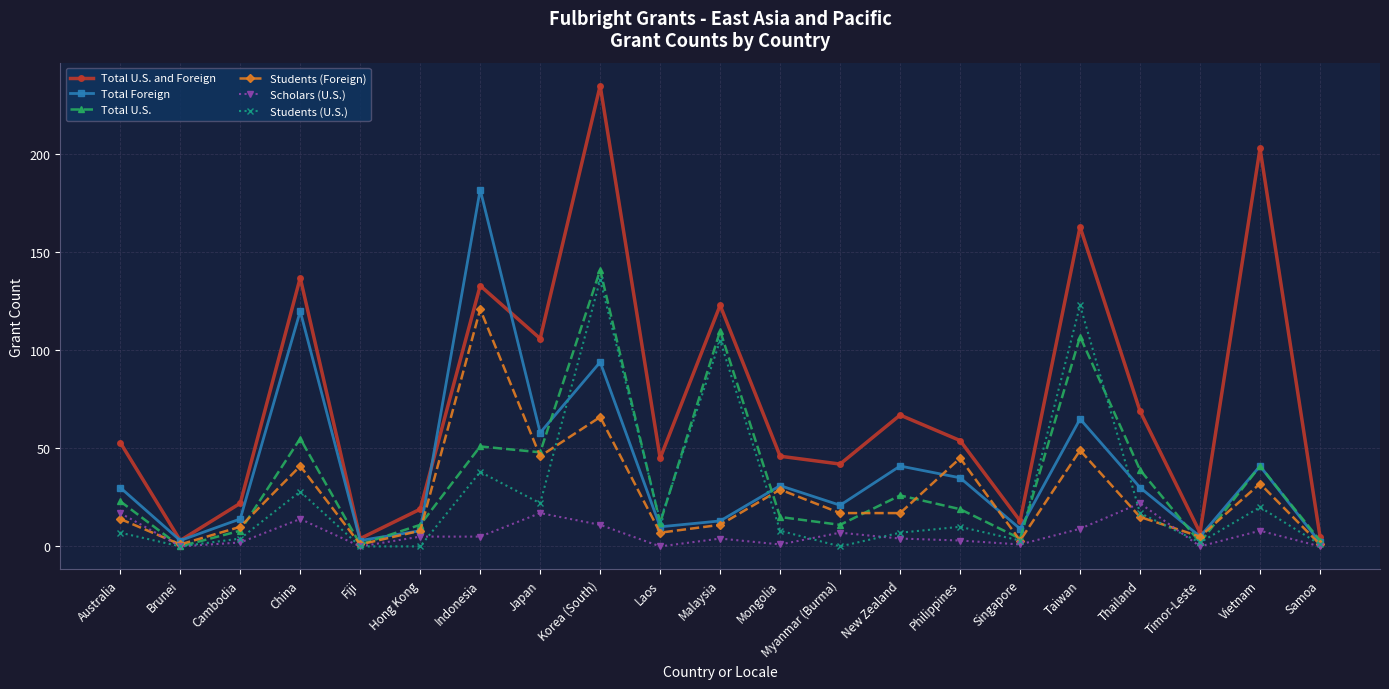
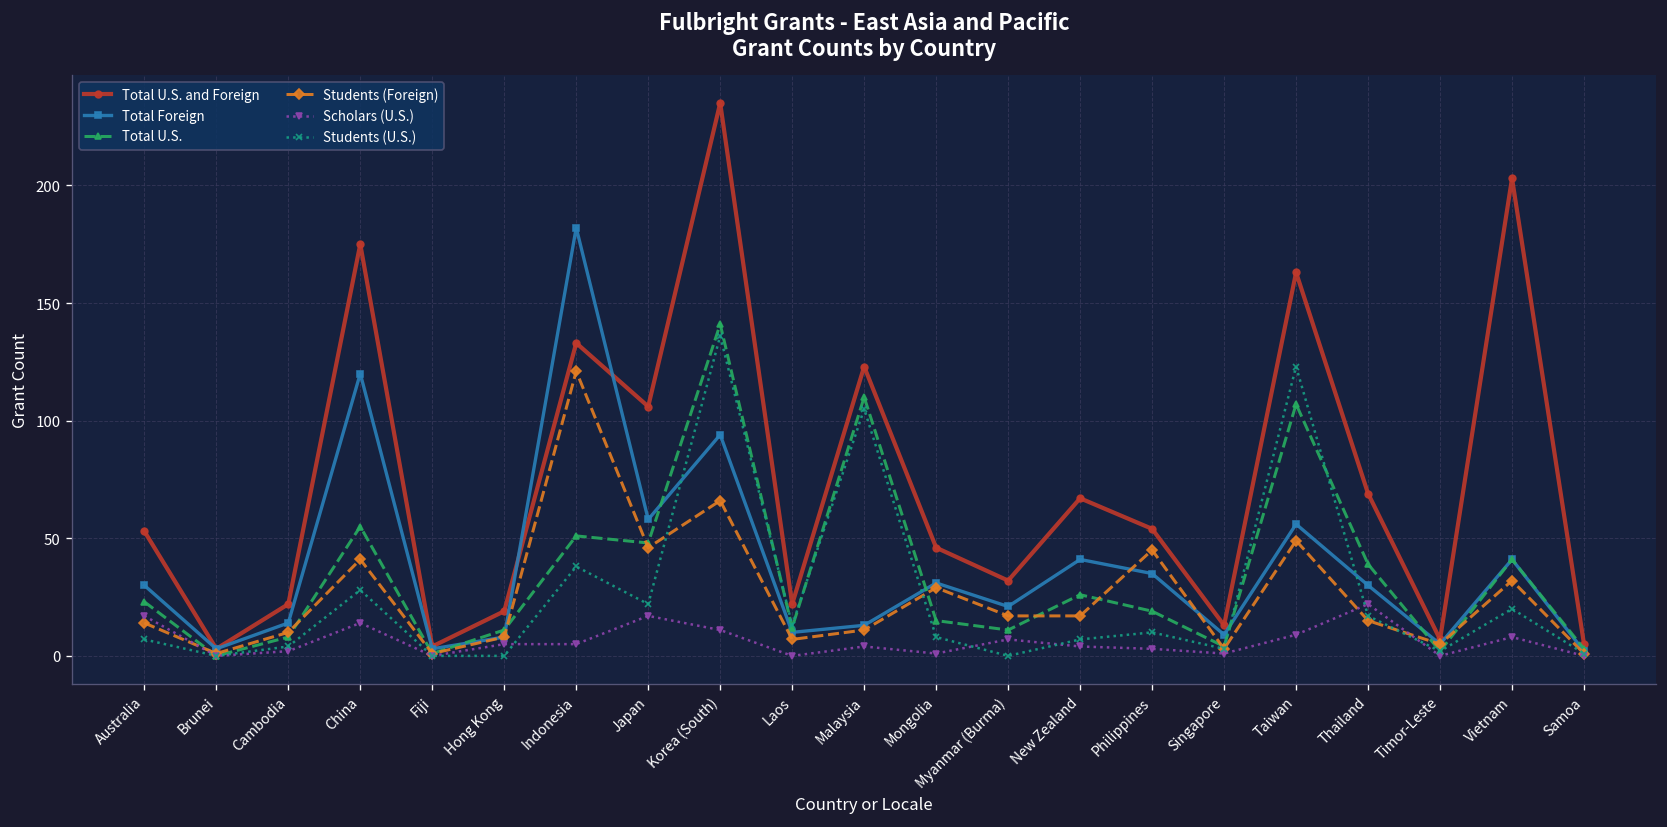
Total U.S. and Foreign, China: 137 -> 175
Total U.S. and Foreign, Laos: 45 -> 22
Total U.S. and Foreign, Myanmar (Burma): 42 -> 32
Total Foreign, Taiwan: 65 -> 56
